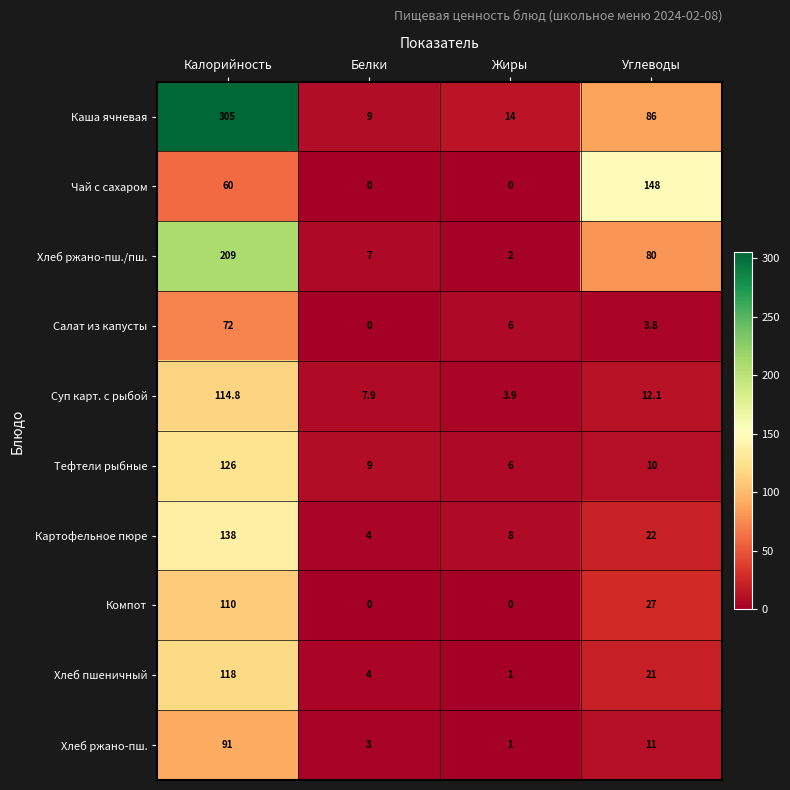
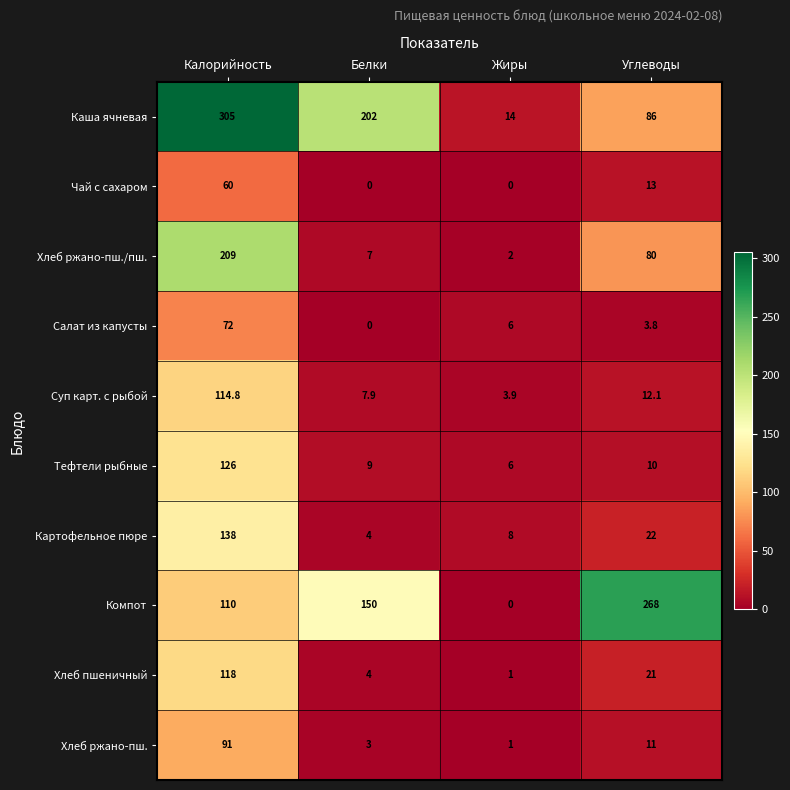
Каша ячневая, Белки: 9 -> 202
Чай с сахаром, Углеводы: 148 -> 13
Компот, Белки: 0 -> 150
Компот, Углеводы: 27 -> 268
